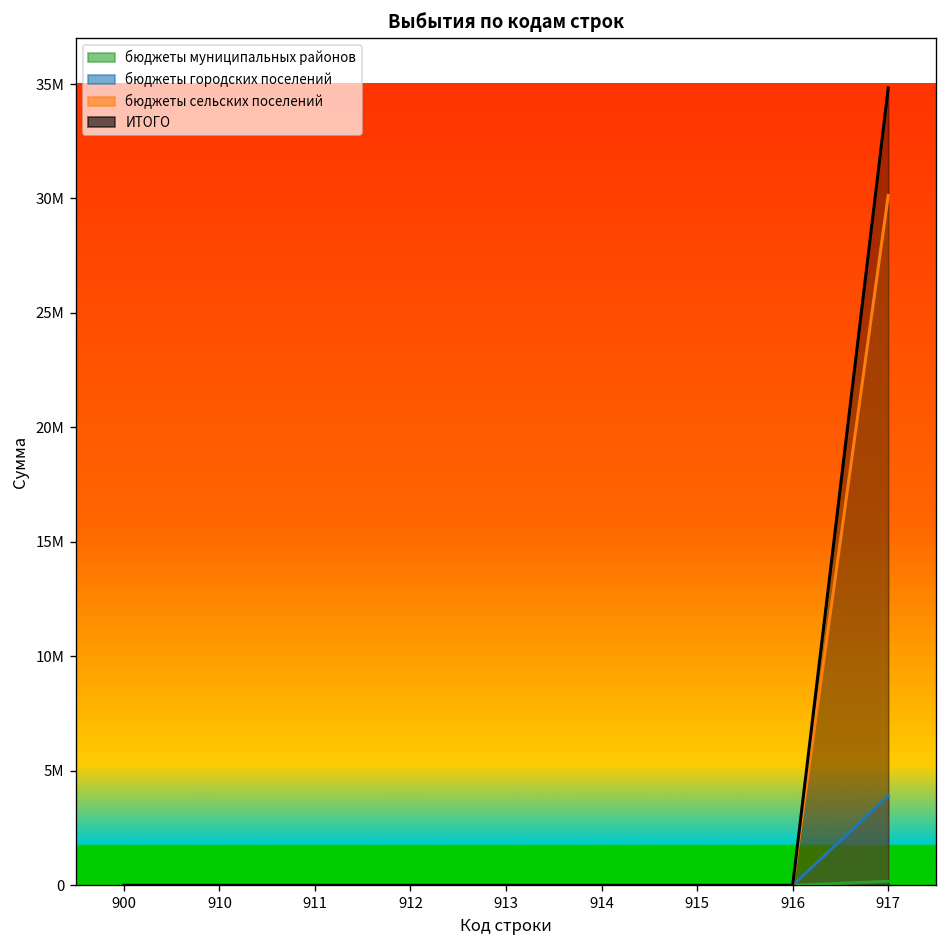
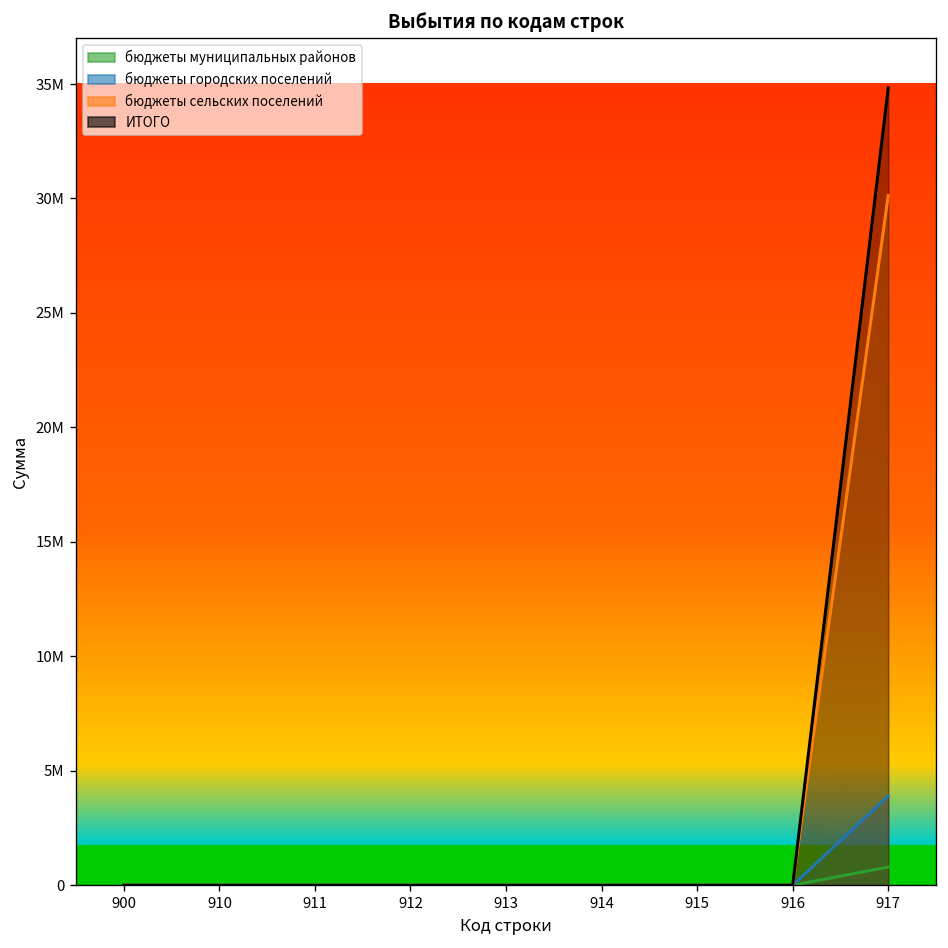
бюджеты муниципальных районов, 917: 200000 -> 800000
